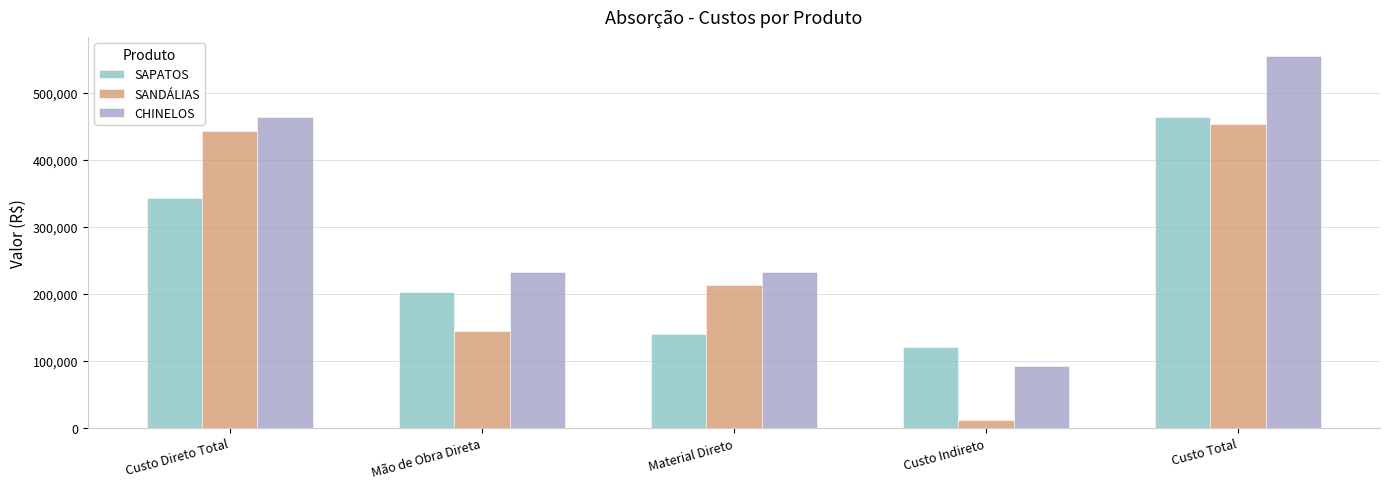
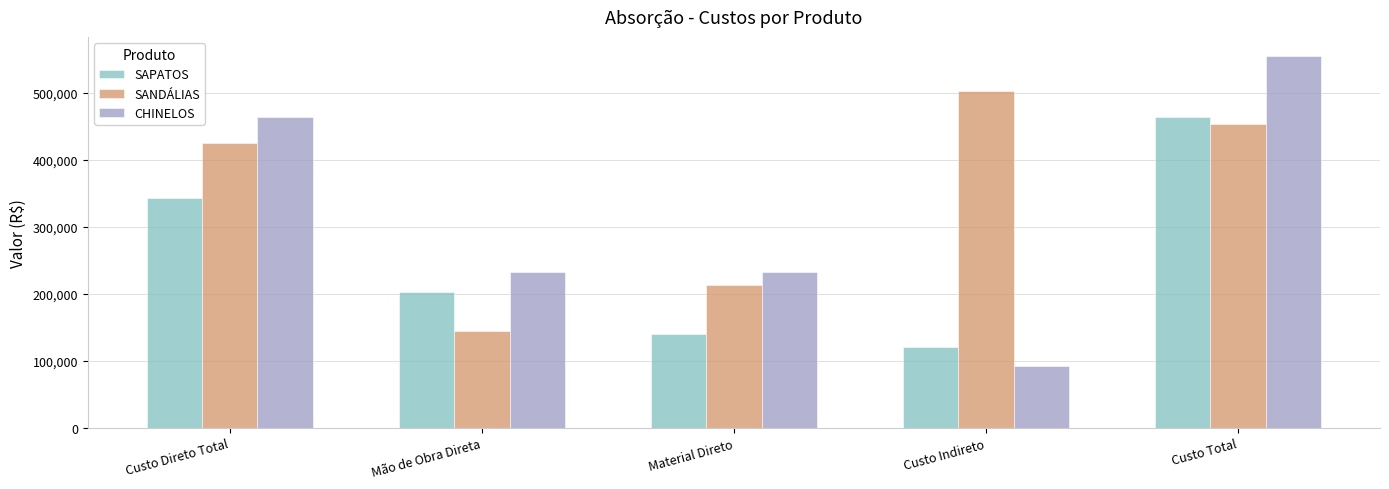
SANDÁLIAS, Custo Direto Total: 440,000 -> 420,000
SANDÁLIAS, Custo Indireto: 10,000 -> 500,000
